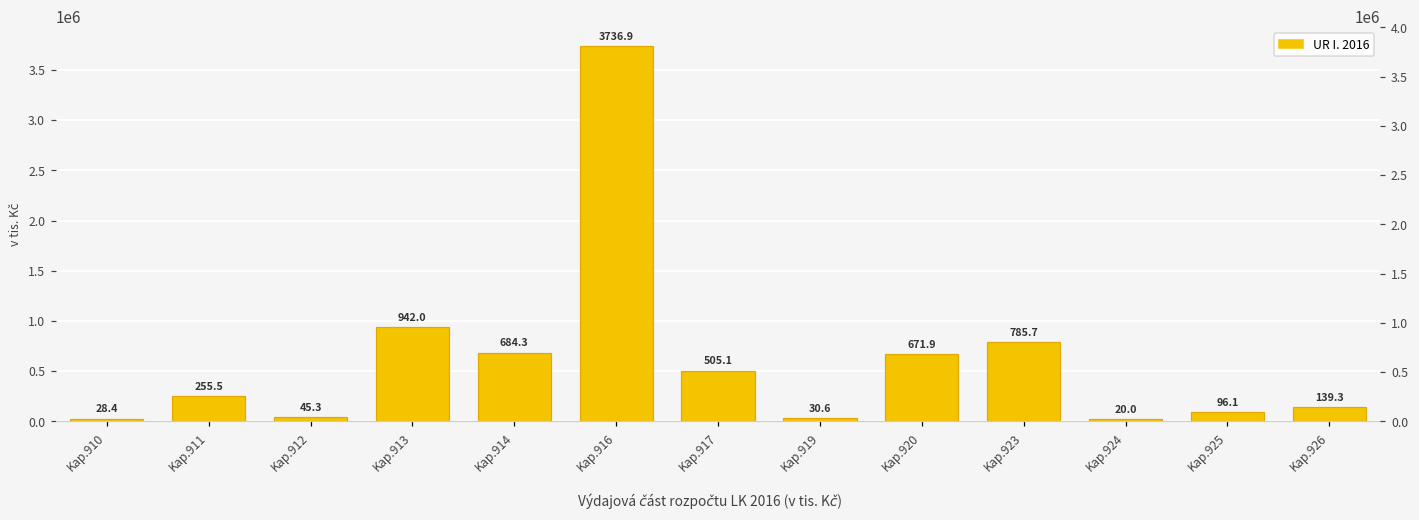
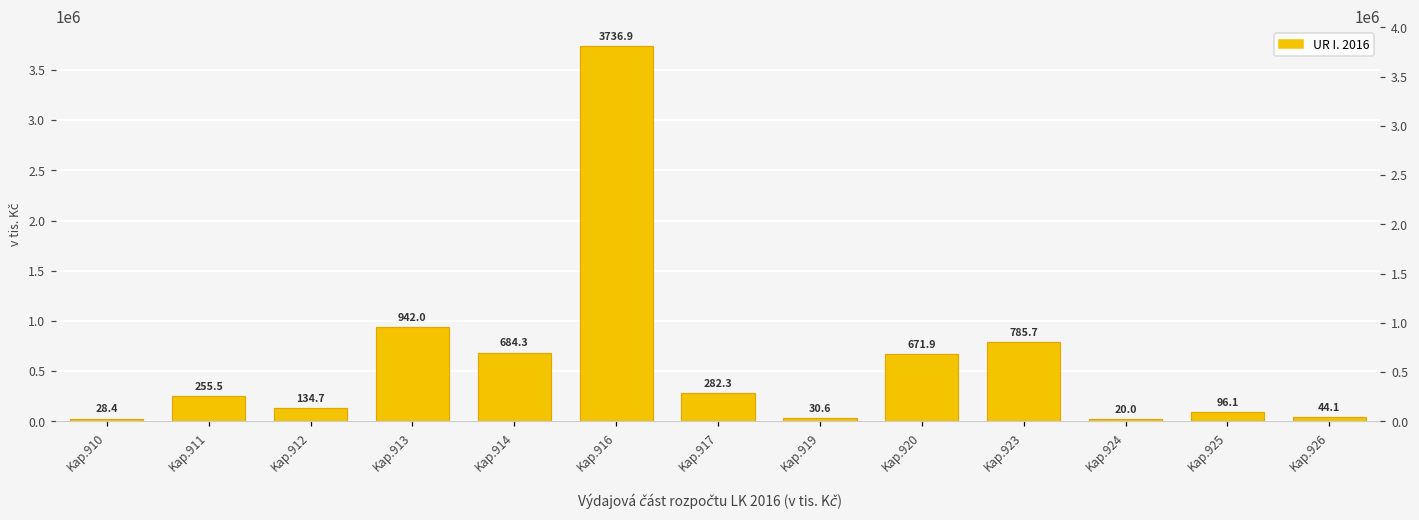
Kap.912: 45.3 -> 134.7
Kap.917: 505.1 -> 282.3
Kap.926: 139.3 -> 44.1
